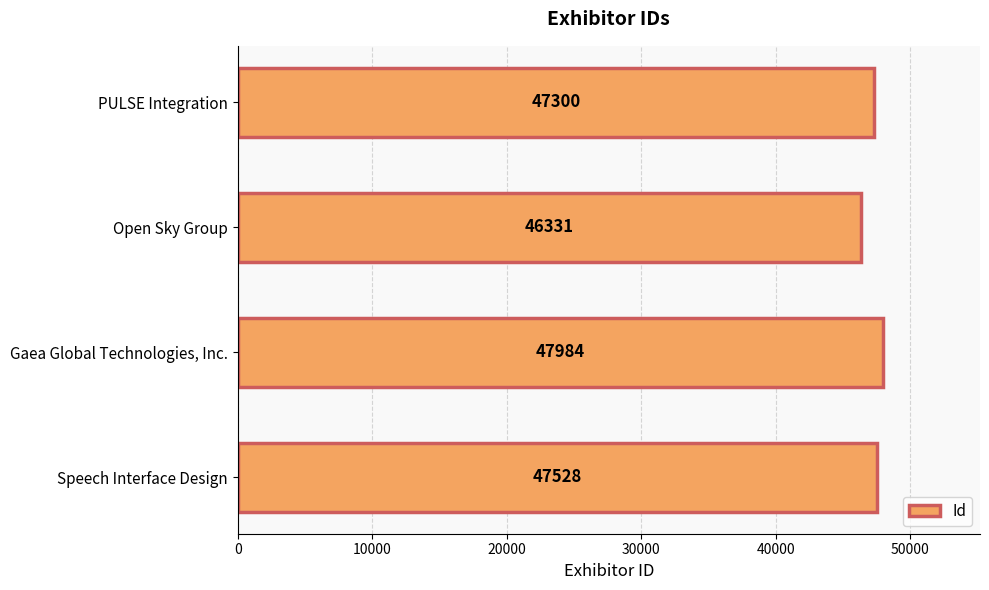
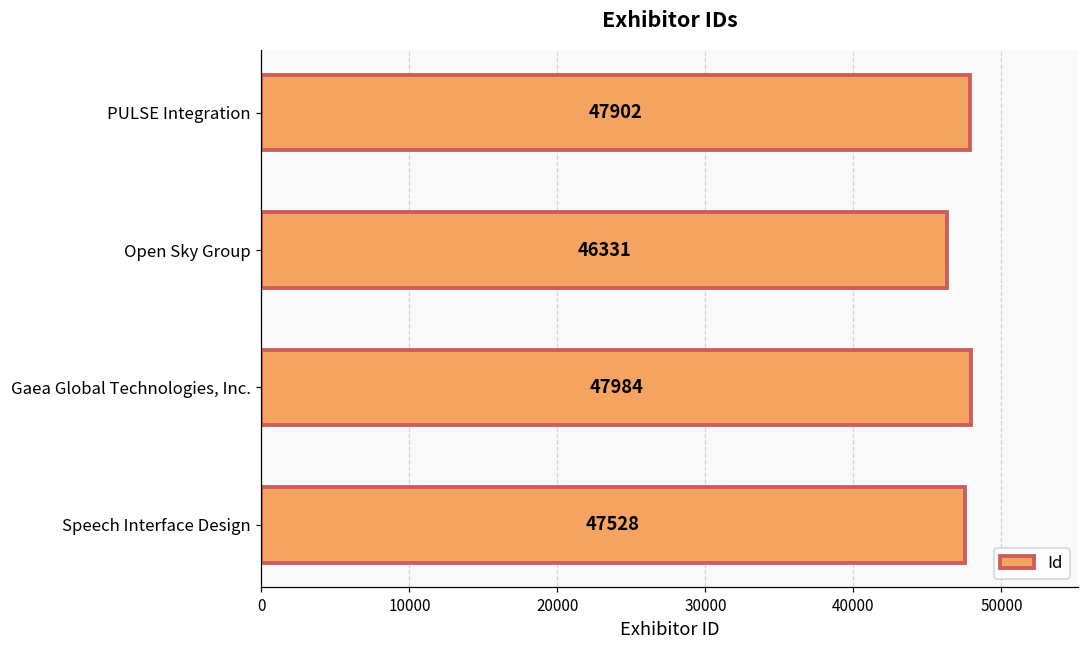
PULSE Integration: 47300 -> 47902
